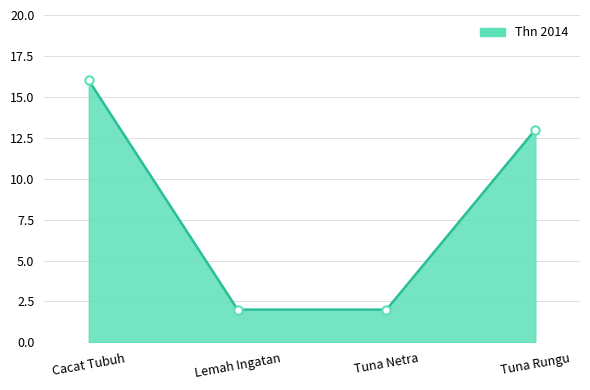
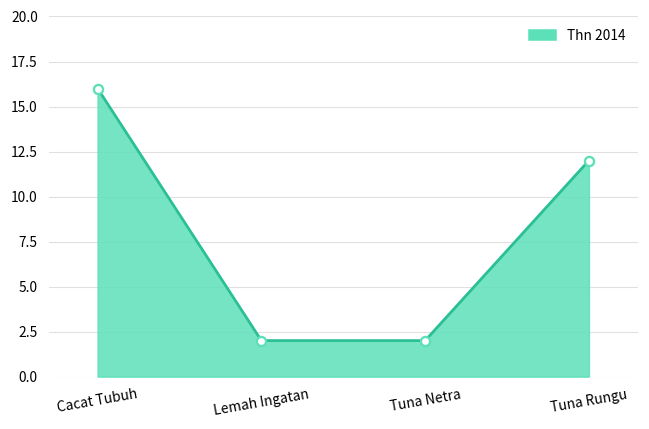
Tuna Rungu: 13 -> 12
